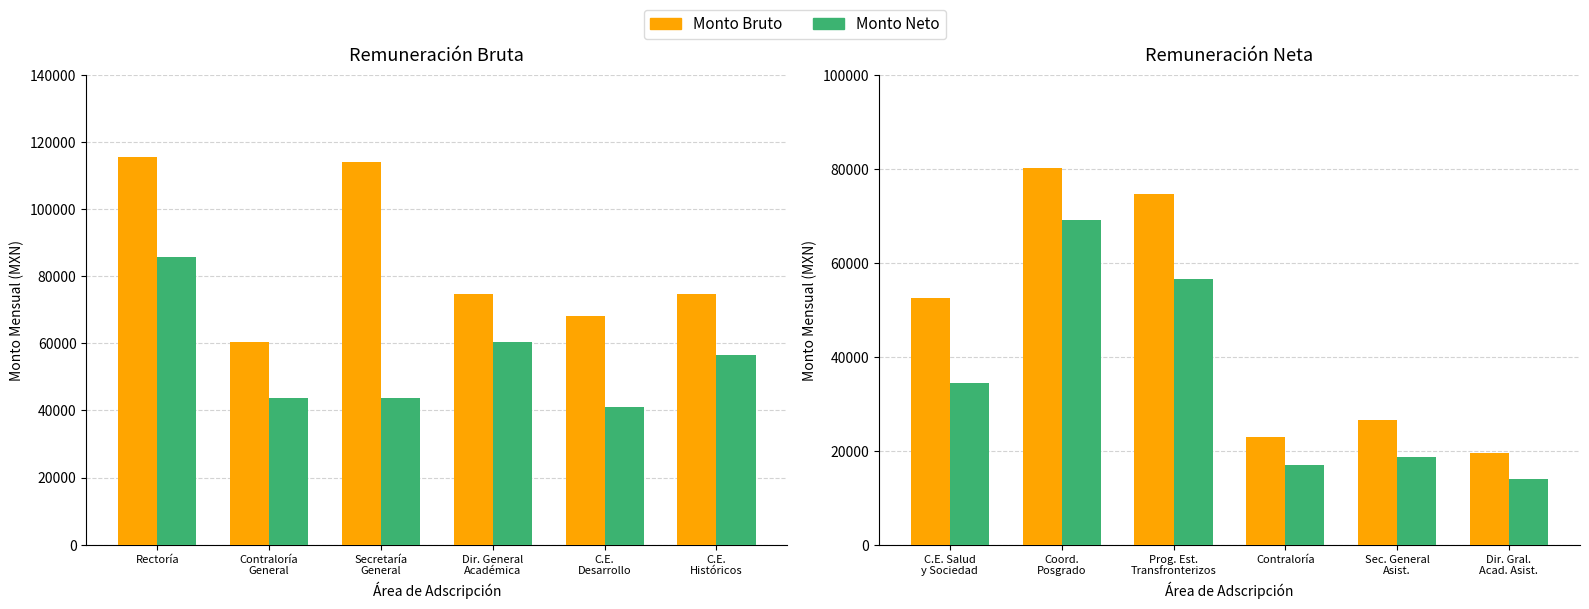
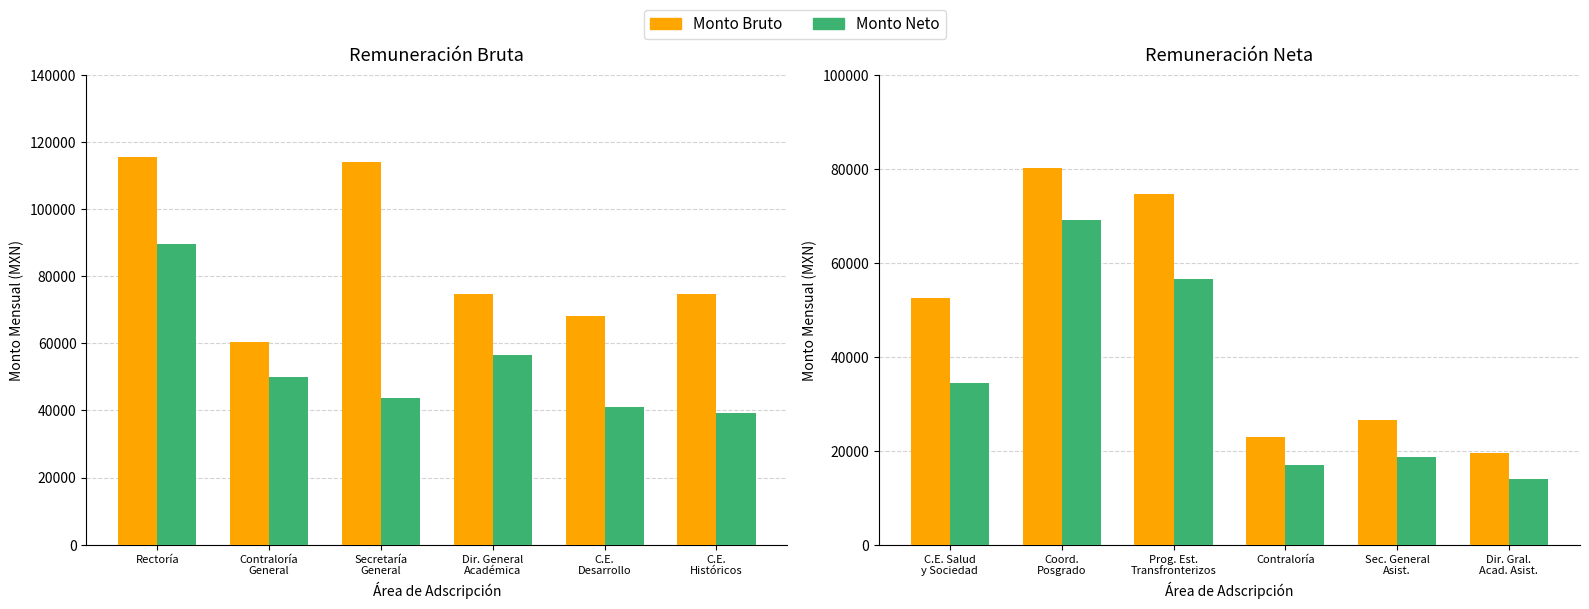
Remuneración Bruta, Monto Neto, Rectoría: 86000 -> 90000
Remuneración Bruta, Monto Neto, Contraloría General: 44000 -> 50000
Remuneración Bruta, Monto Neto, Dir. General Académica: 60000 -> 57000
Remuneración Bruta, Monto Neto, C.E. Históricos: 56000 -> 39000
